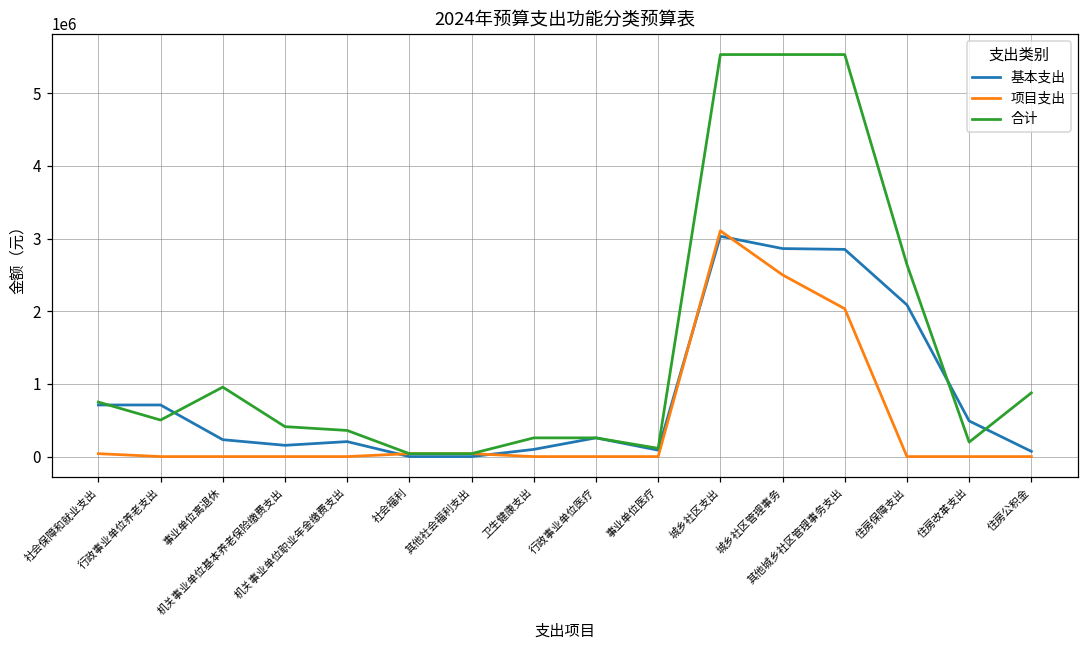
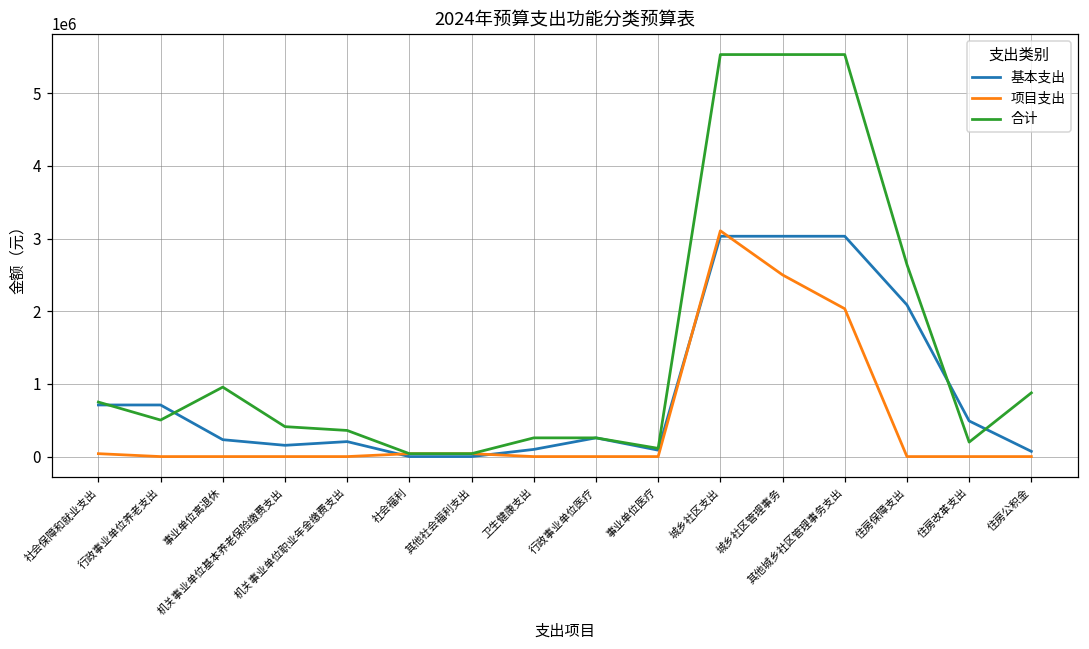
基本支出, 城乡社区管理事务: 2900000 -> 3000000
基本支出, 其他城乡社区管理事务支出: 2900000 -> 3000000
